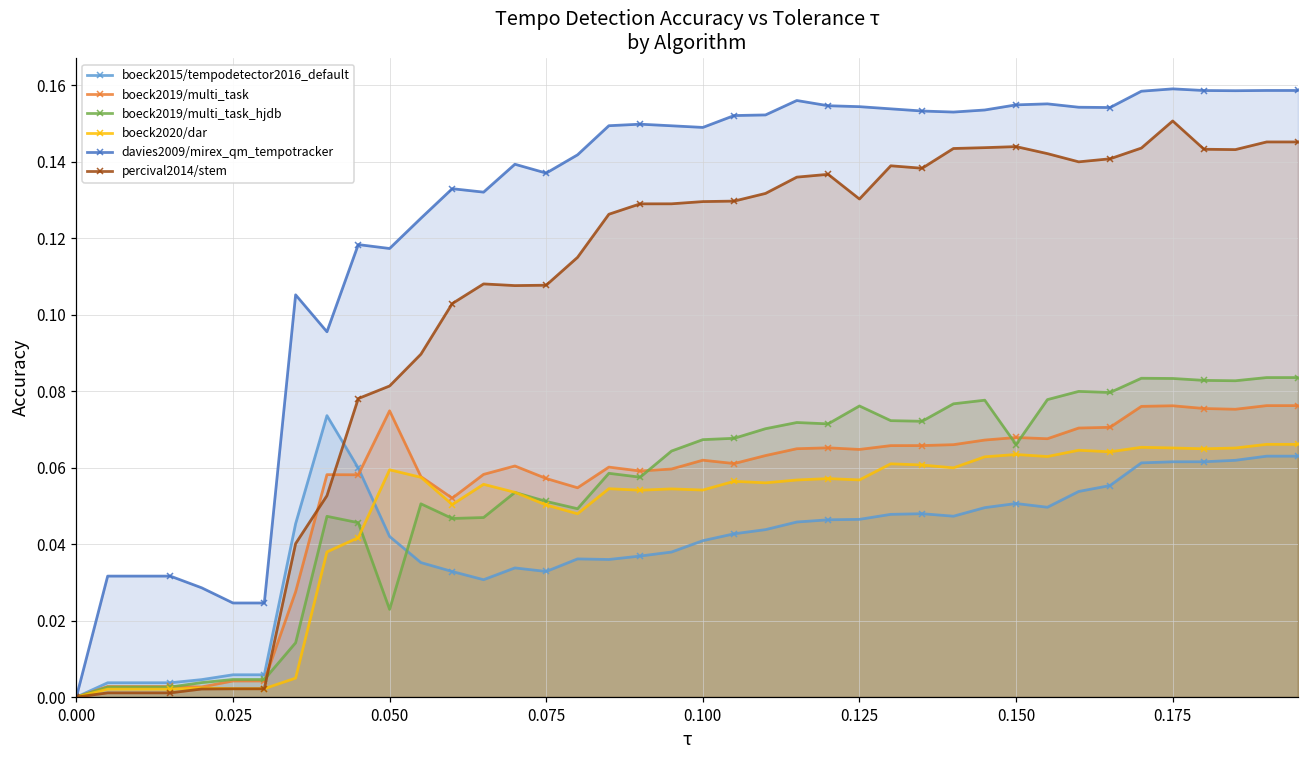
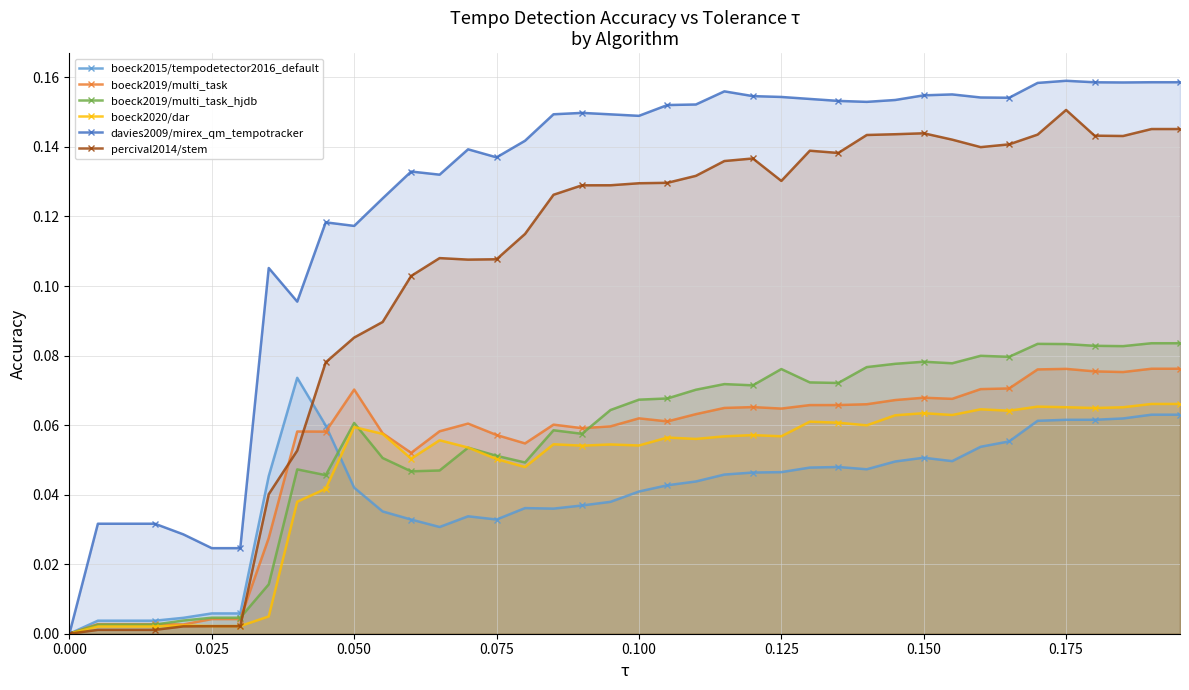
boeck2019/multi_task, 0.050: 0.075 -> 0.070
boeck2019/multi_task_hjdb, 0.050: 0.023 -> 0.061
percival2014/stem, 0.050: 0.081 -> 0.085
boeck2019/multi_task_hjdb, 0.150: 0.066 -> 0.078
